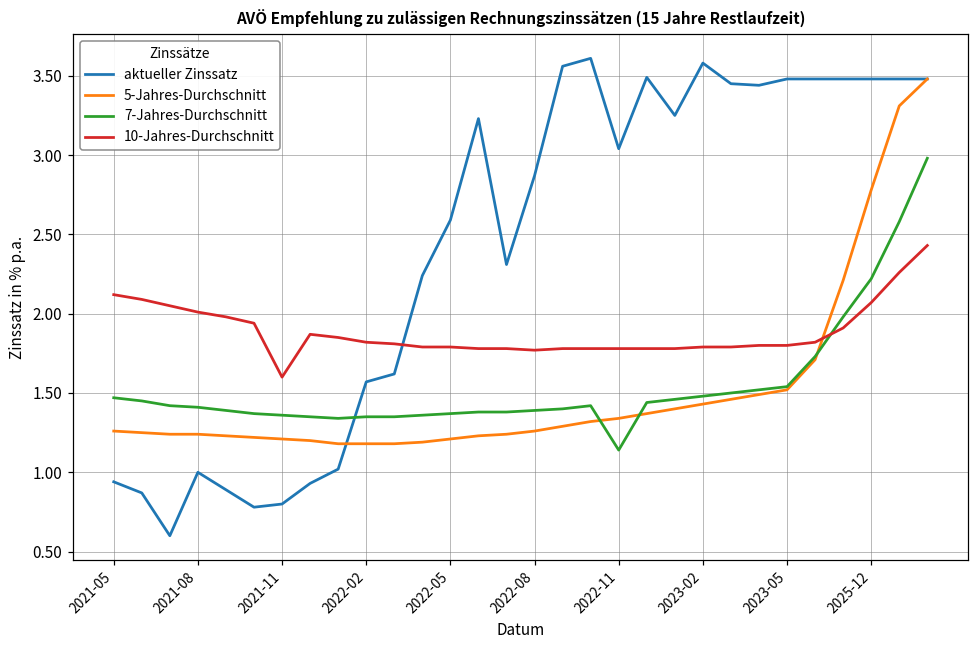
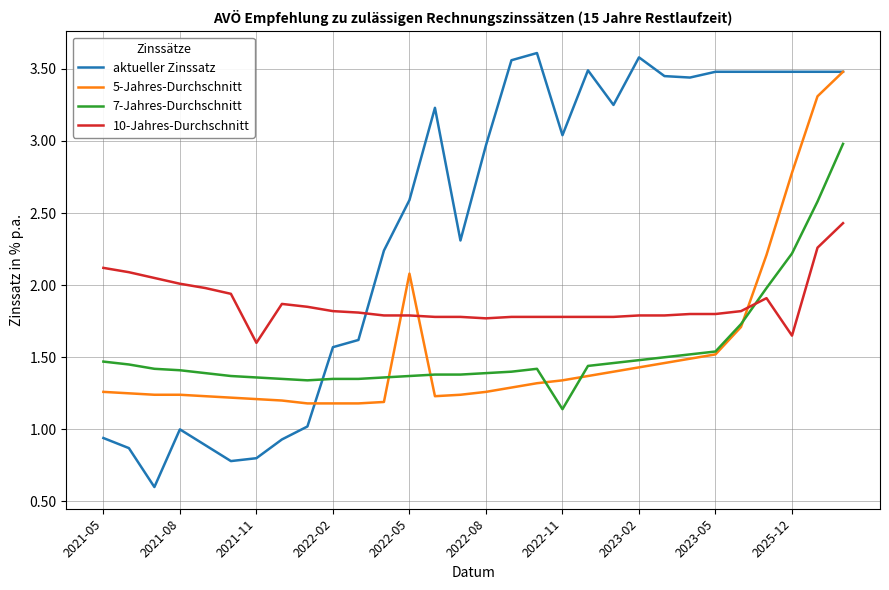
5-Jahres-Durchschnitt, 2022-05: 1.21 -> 2.08
aktueller Zinssatz, 2022-08: 2.87 -> 2.97
10-Jahres-Durchschnitt, 2025-12: 2.07 -> 1.65
